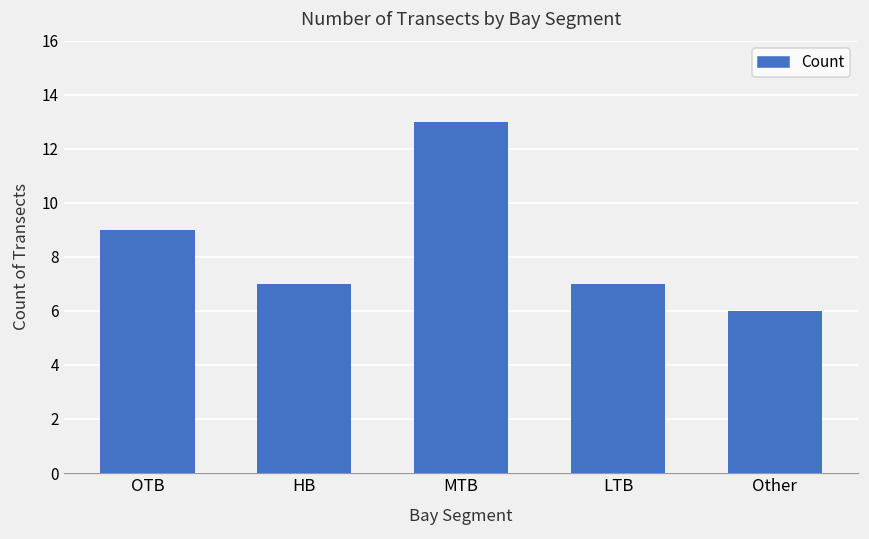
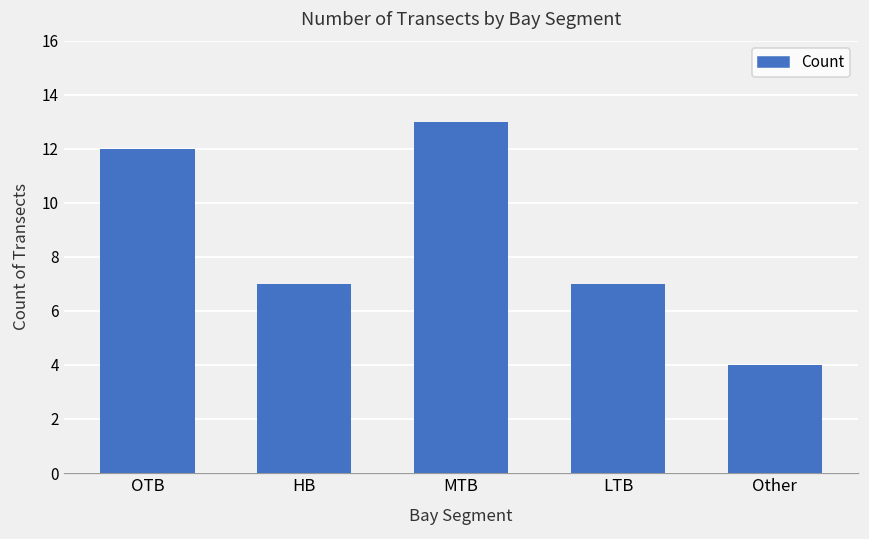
OTB: 9 -> 12
Other: 6 -> 4
